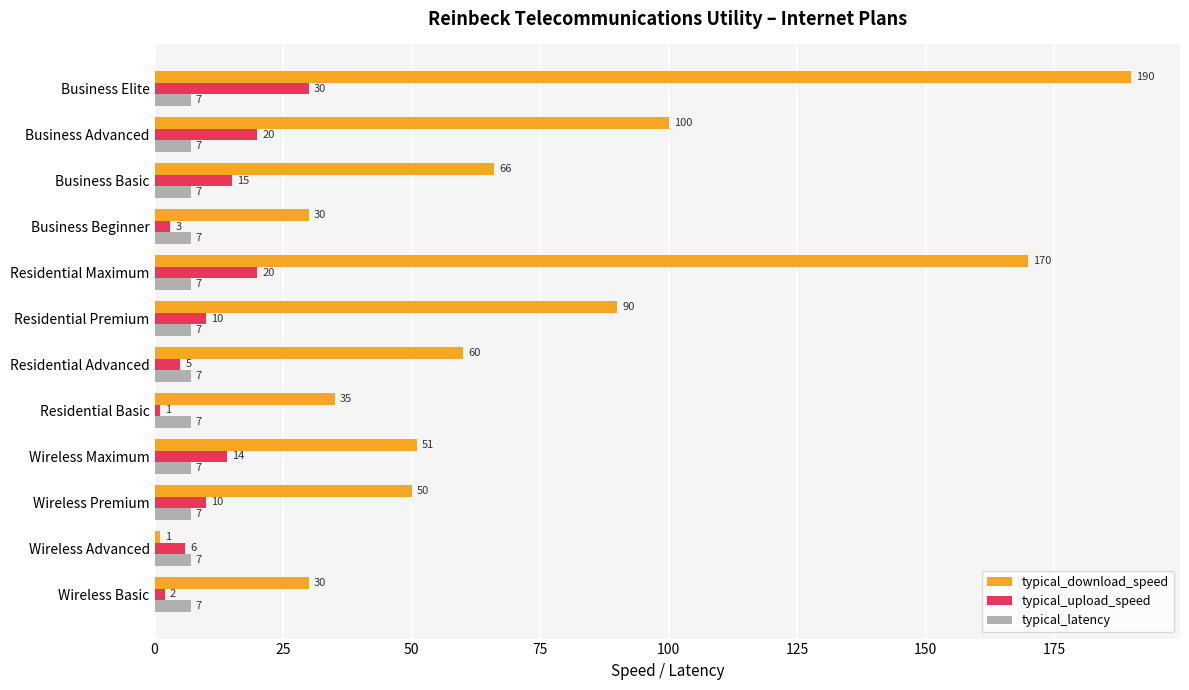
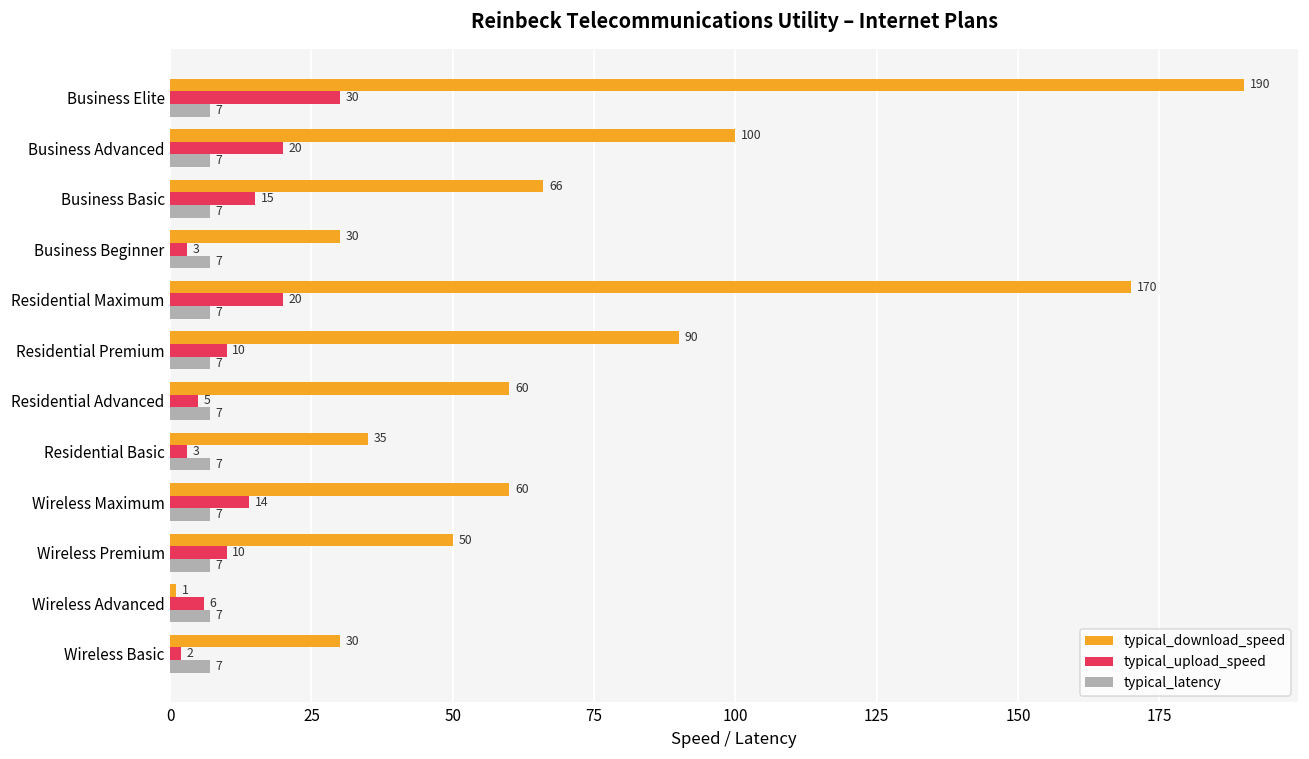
typical_upload_speed, Residential Basic: 1 -> 3
typical_download_speed, Wireless Maximum: 51 -> 60
